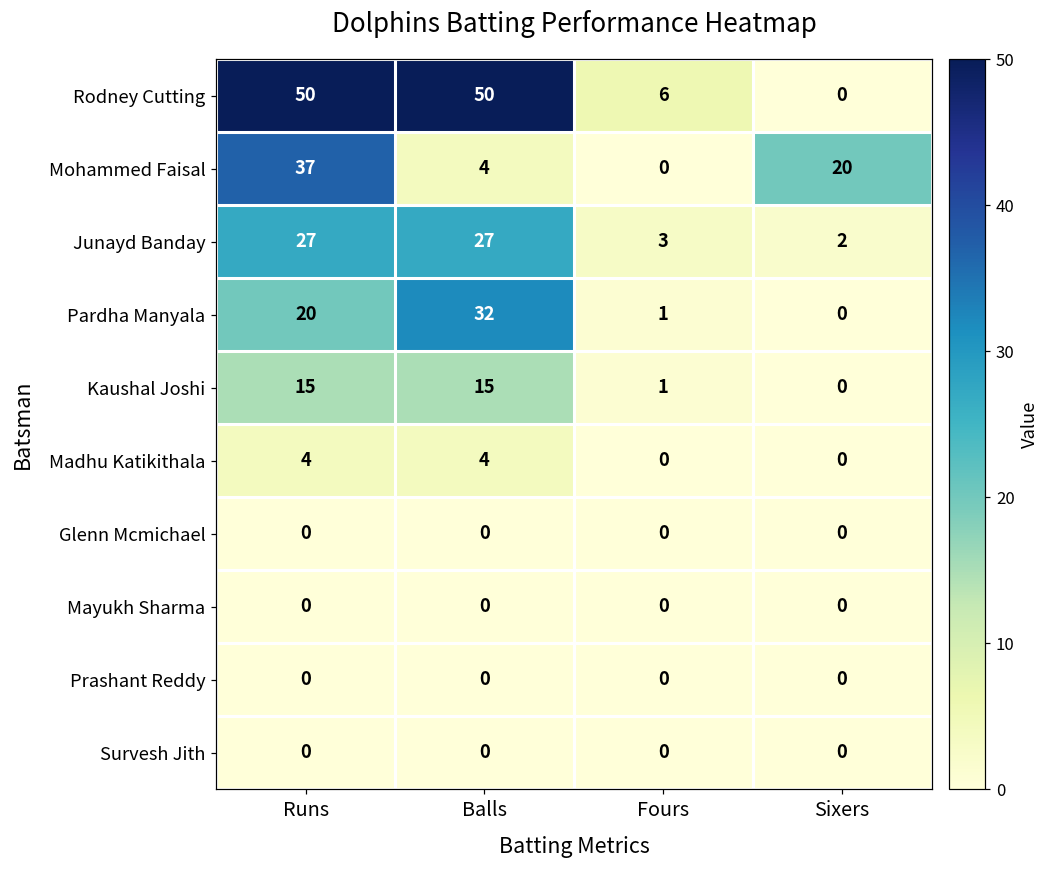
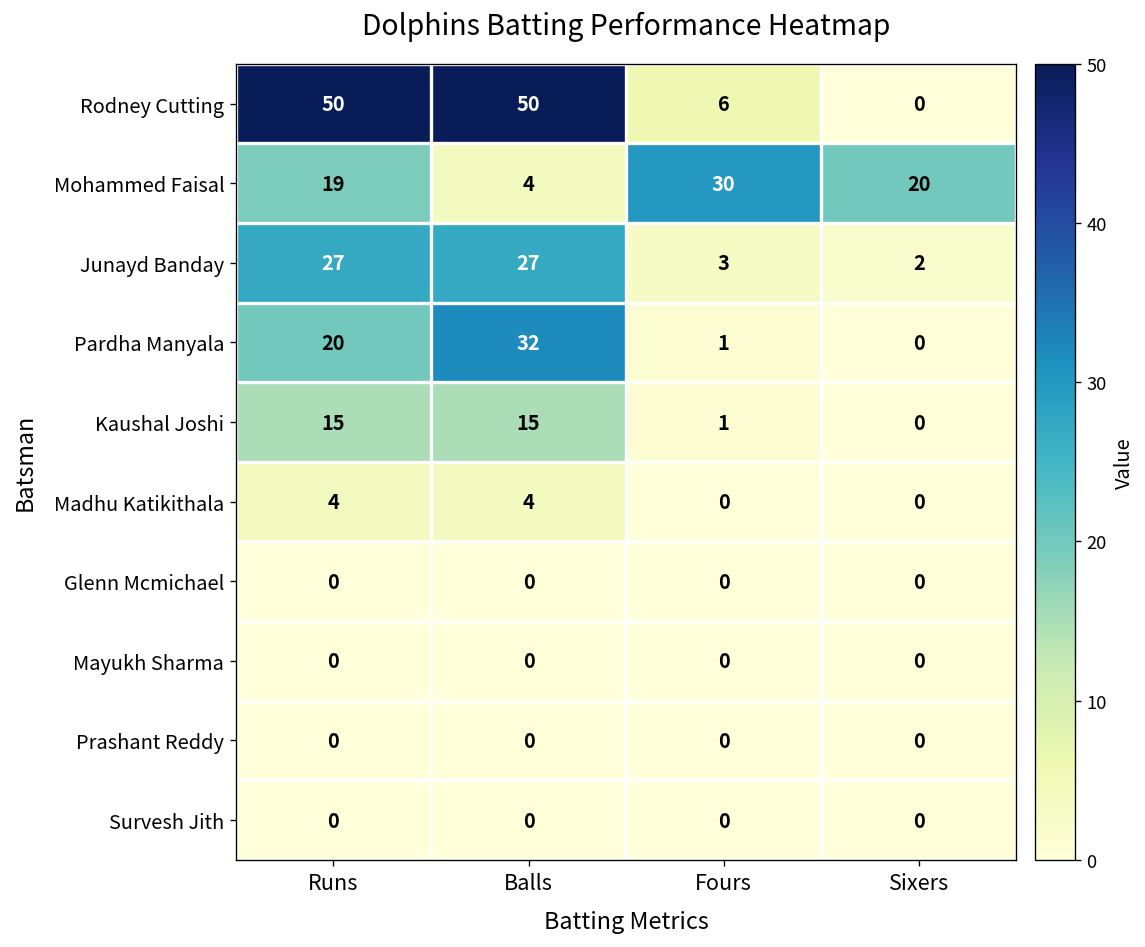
Mohammed Faisal, Runs: 37 -> 19
Mohammed Faisal, Fours: 0 -> 30
